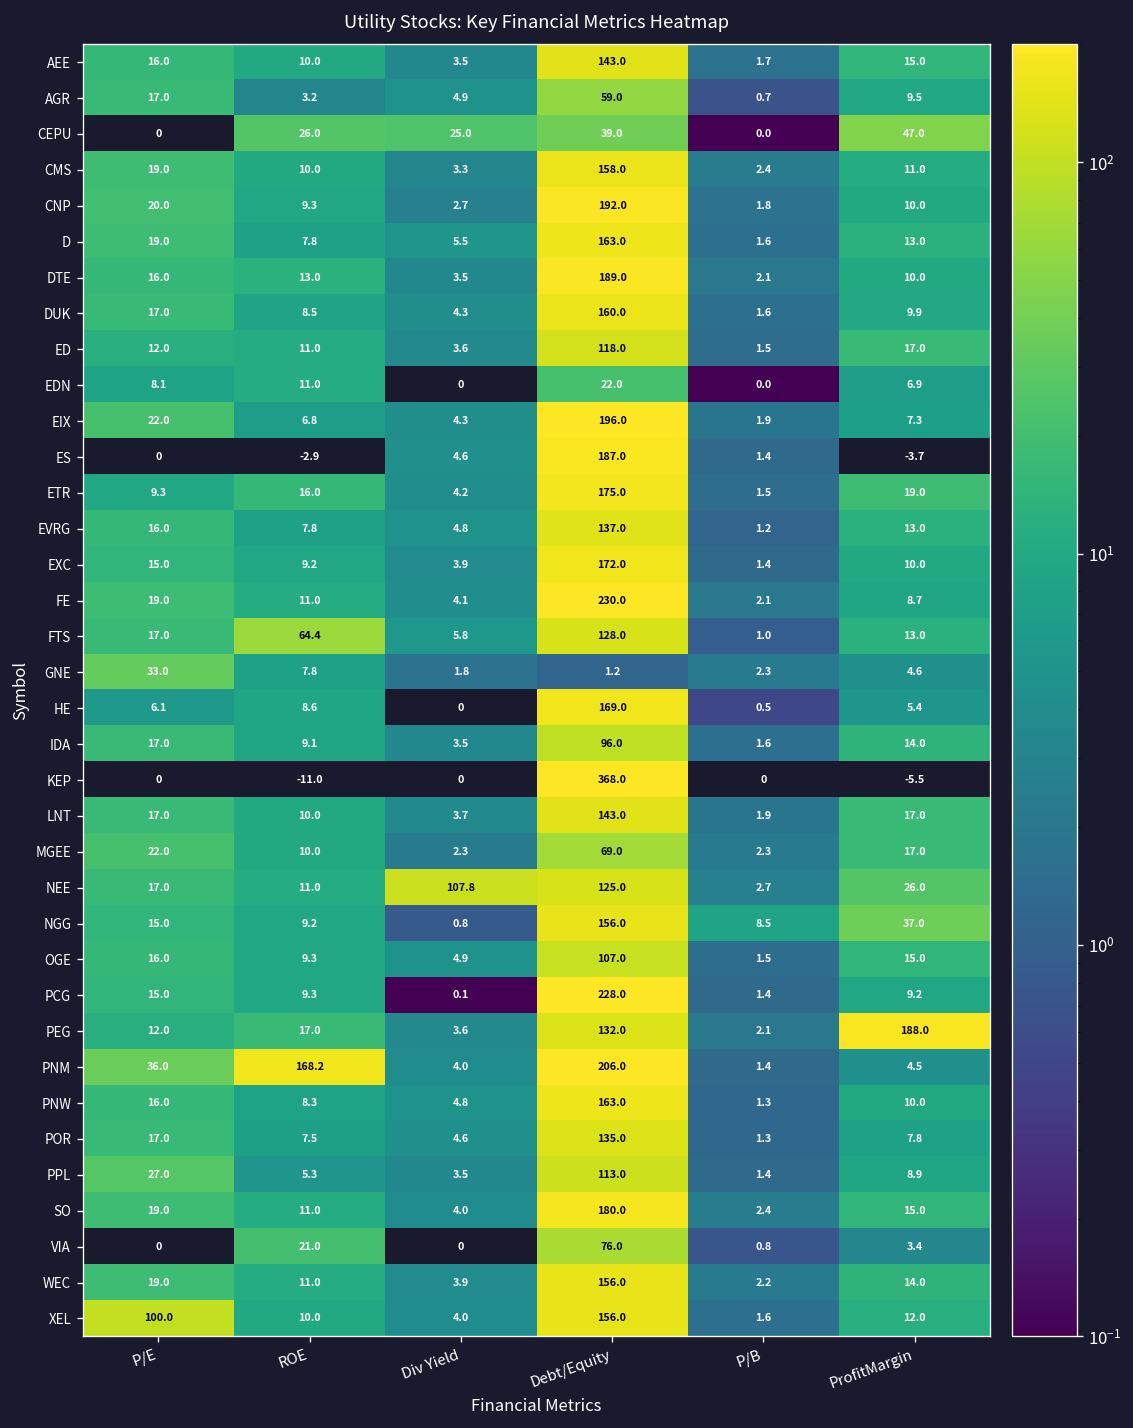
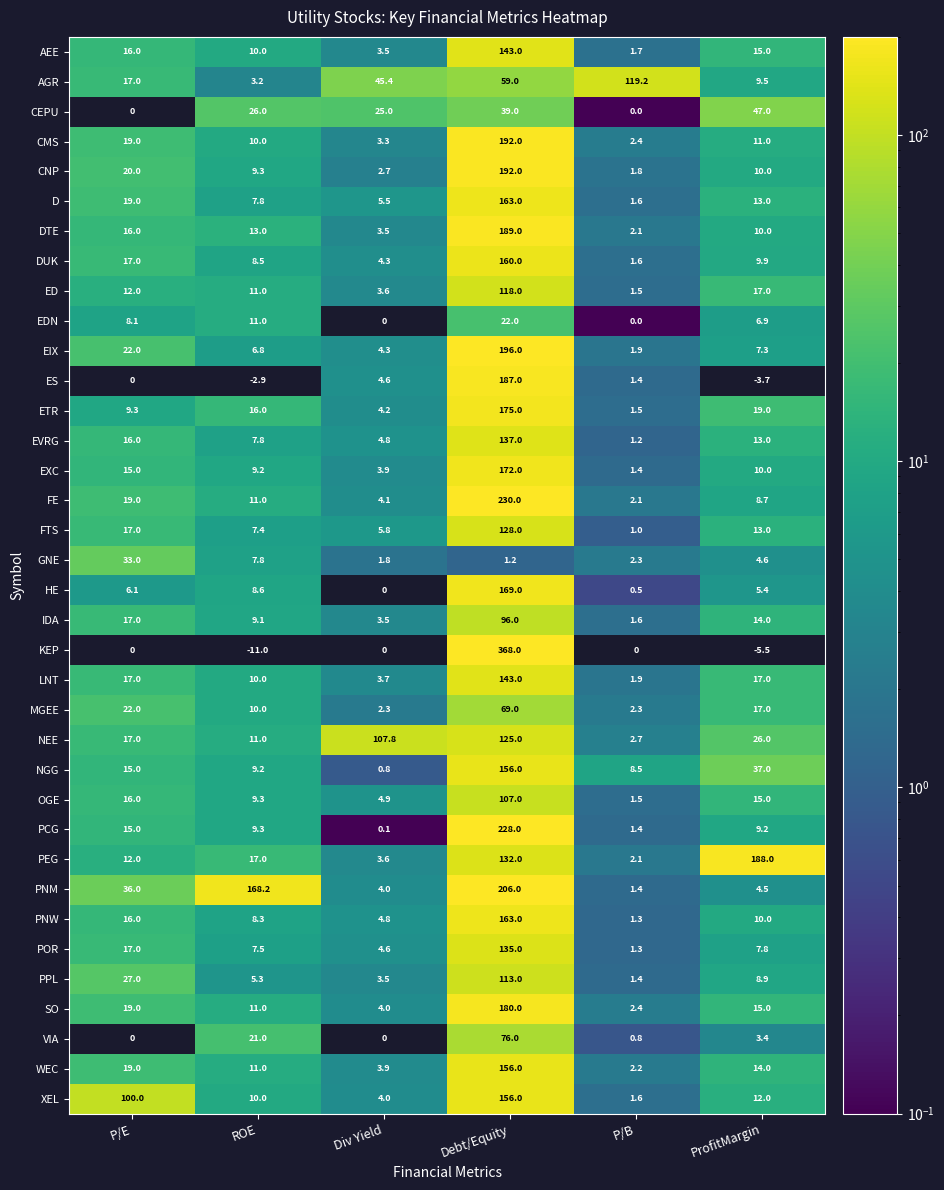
AGR, Div Yield: 4.9 -> 45.4
AGR, P/B: 0.7 -> 119.2
CMS, Debt/Equity: 158.0 -> 192.0
FTS, ROE: 64.4 -> 7.4
